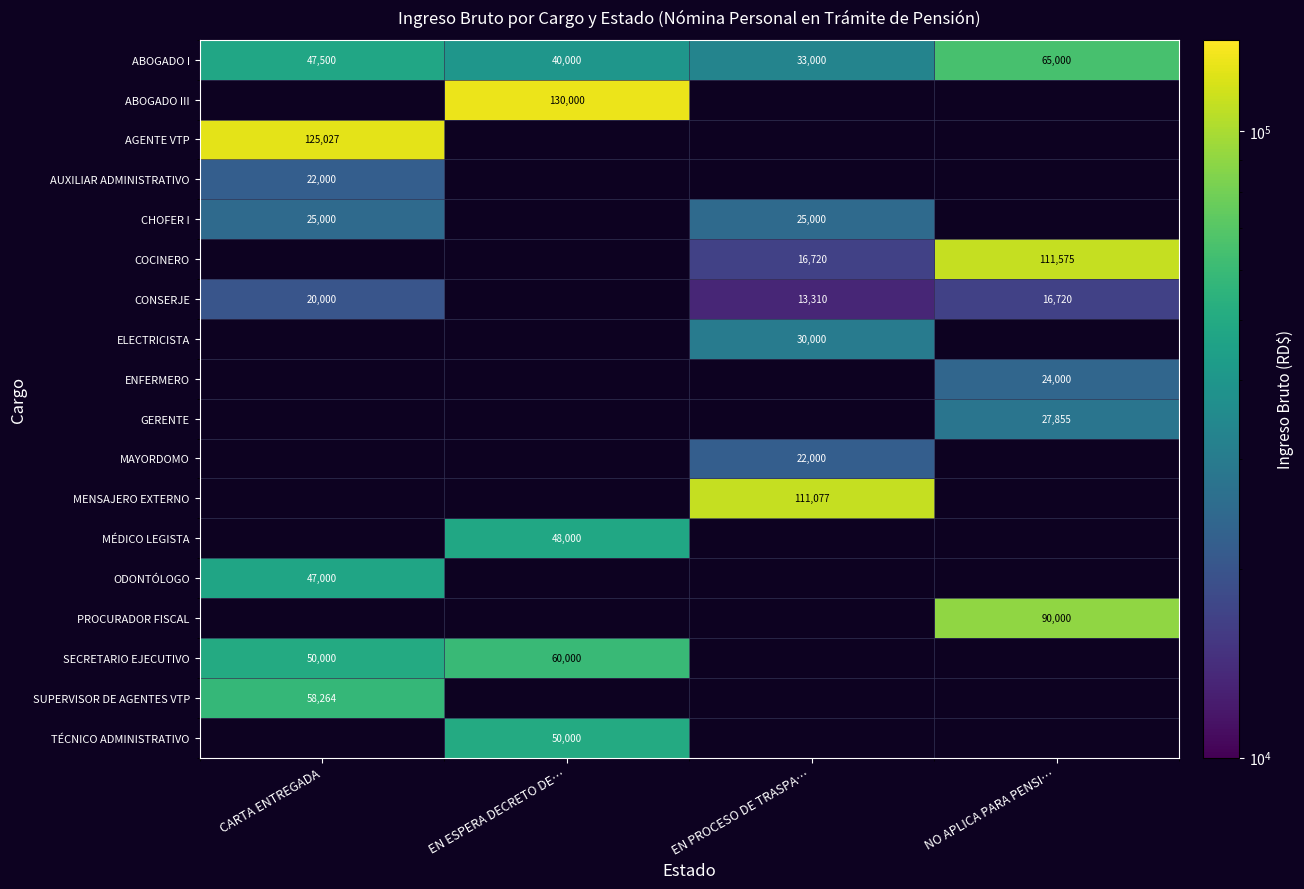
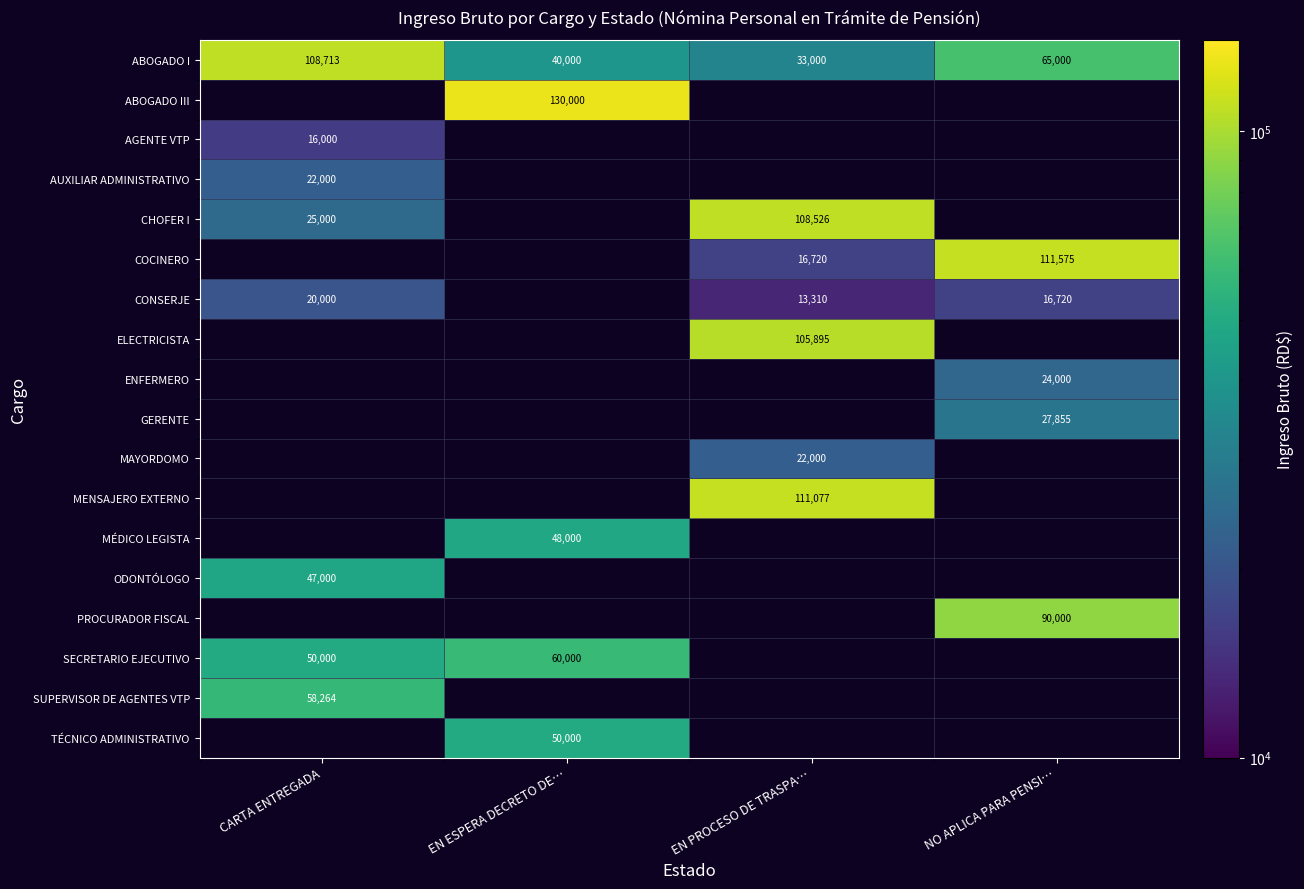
ABOGADO I, CARTA ENTREGADA: 47,500 -> 108,713
AGENTE VTP, CARTA ENTREGADA: 125,027 -> 16,000
CHOFER I, EN PROCESO DE TRASPA…: 25,000 -> 108,526
ELECTRICISTA, EN PROCESO DE TRASPA…: 30,000 -> 105,895
